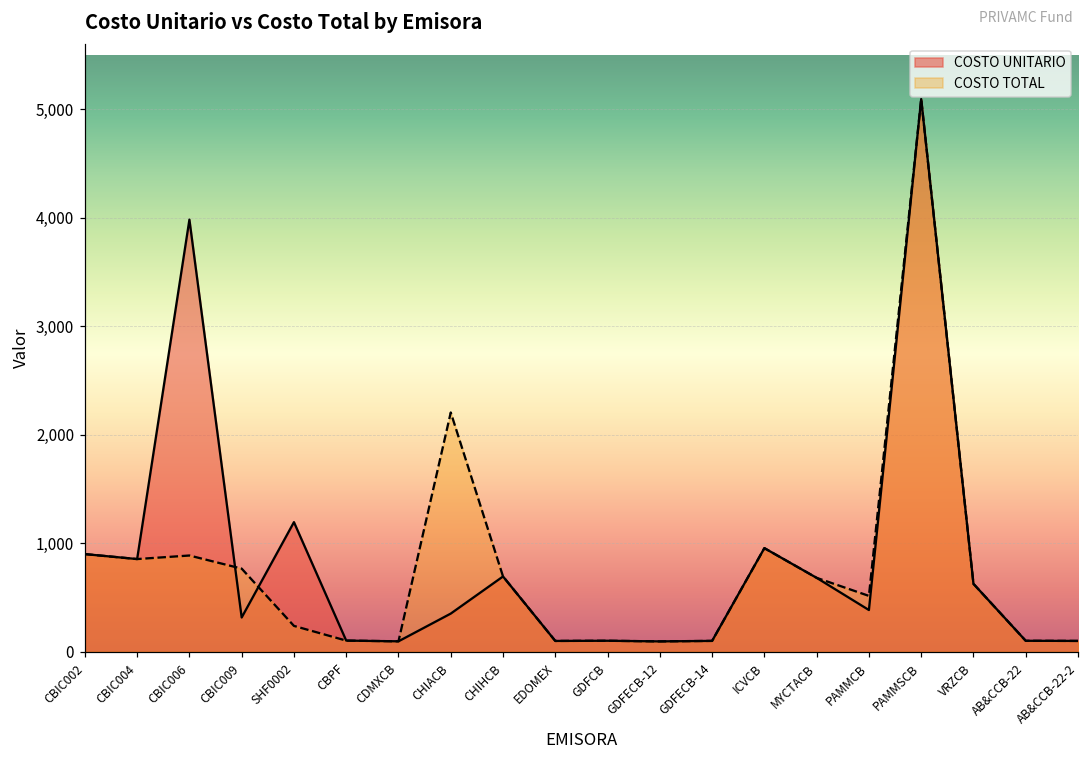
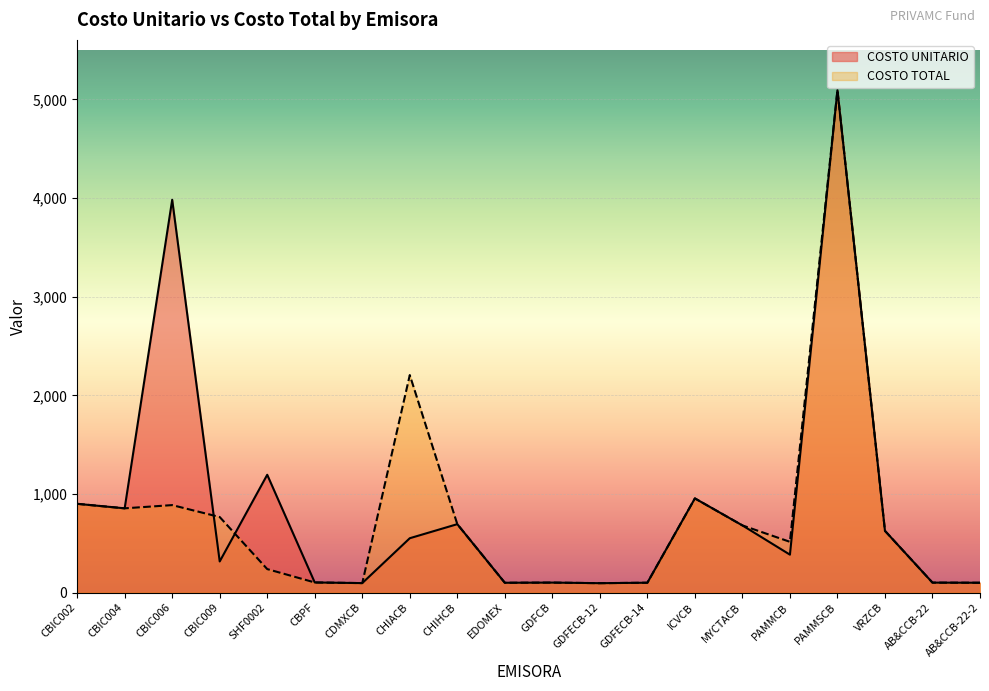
COSTO UNITARIO, CHIACB: 400 -> 600
